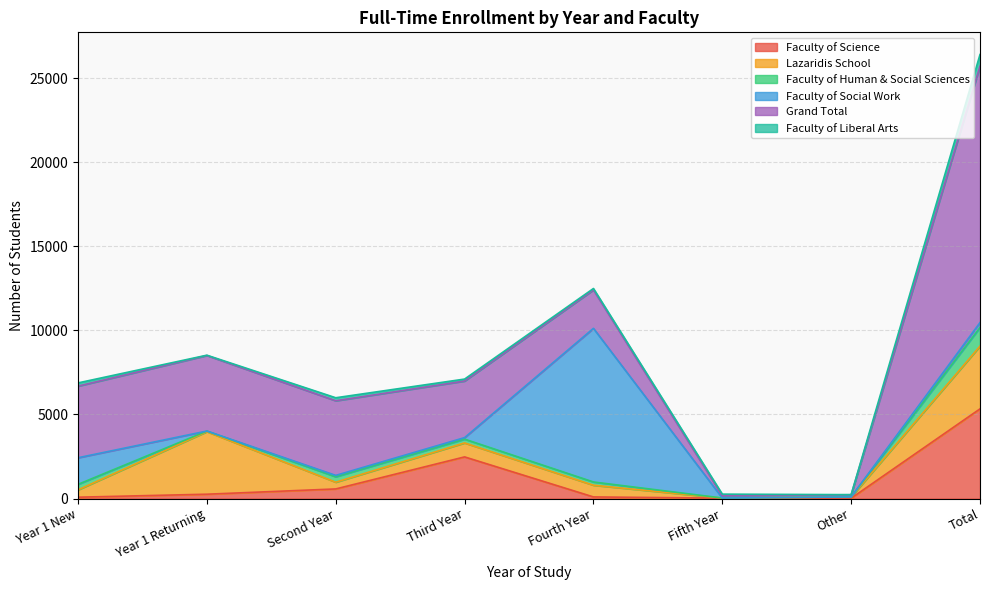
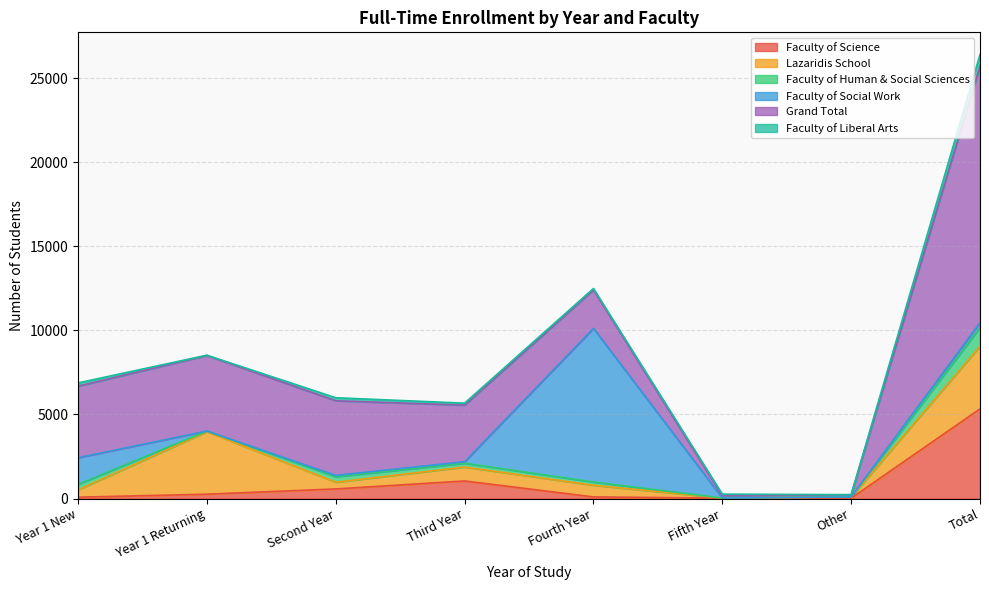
Faculty of Science, Third Year: 2500 -> 1000
